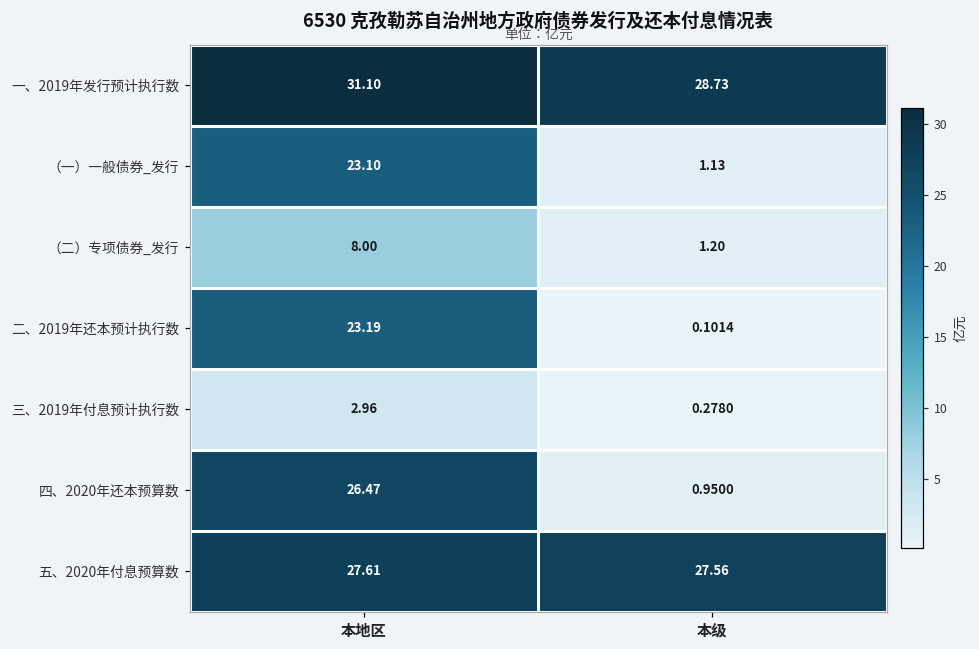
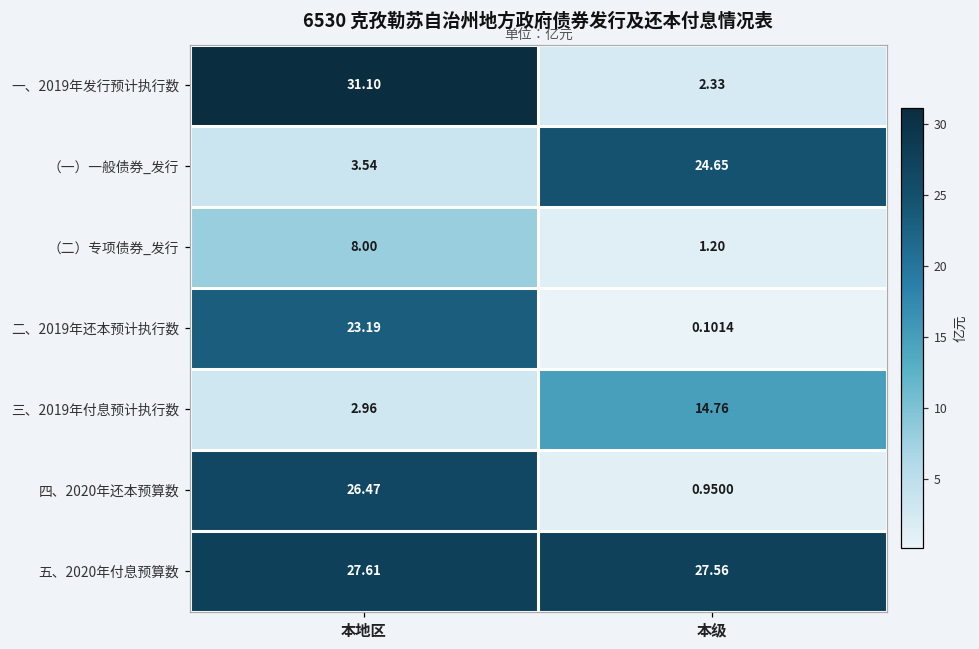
一、2019年发行预计执行数, 本级: 28.73 -> 2.33
（一）一般债券_发行, 本地区: 23.10 -> 3.54
（一）一般债券_发行, 本级: 1.13 -> 24.65
三、2019年付息预计执行数, 本级: 0.2780 -> 14.76
